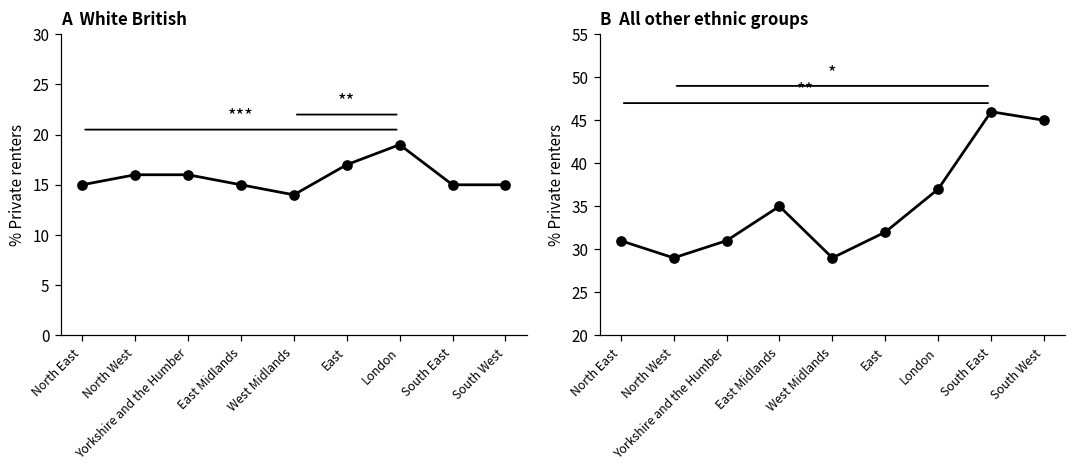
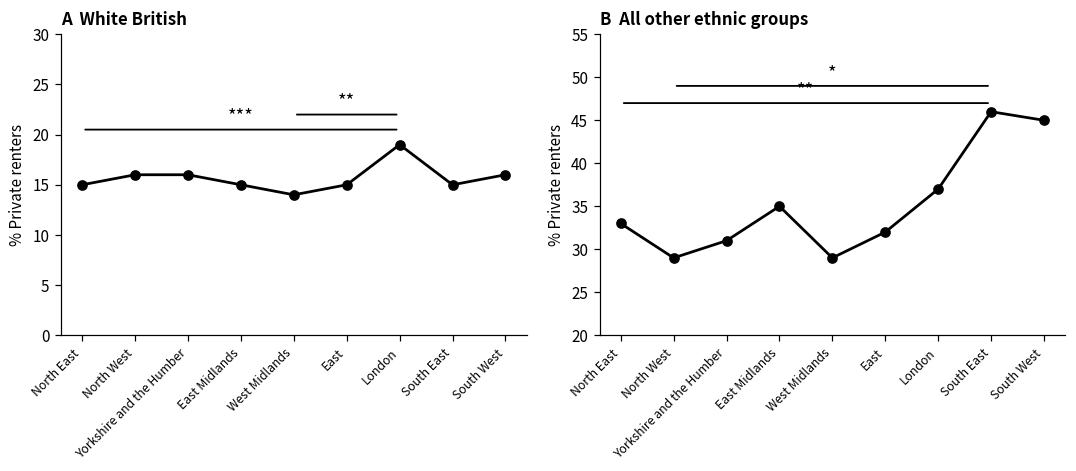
A White British, East: 17 -> 15
A White British, South West: 15 -> 16
B All other ethnic groups, North East: 31 -> 33
